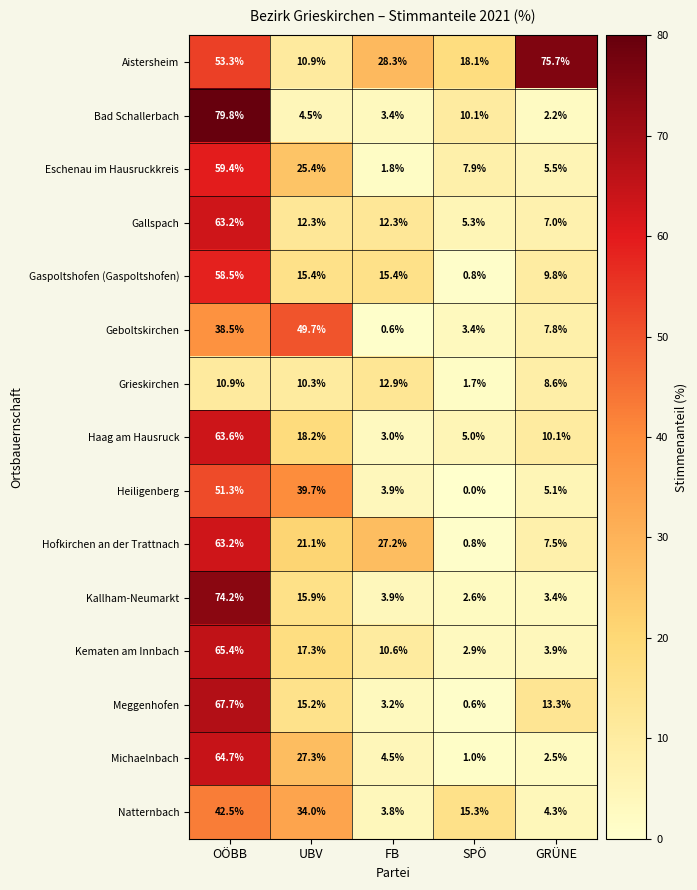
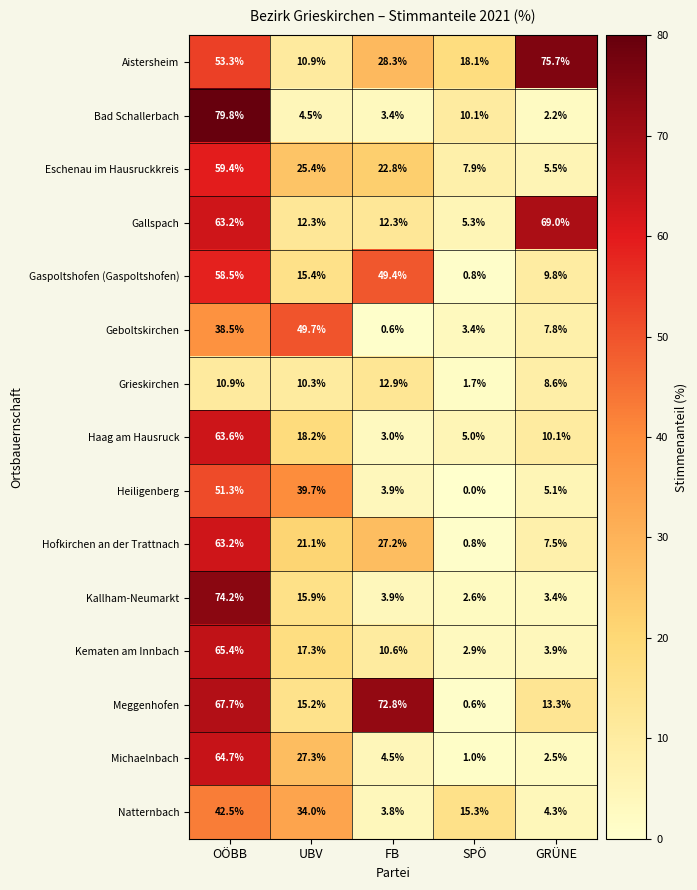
Eschenau im Hausruckkreis, FB: 1.8% -> 22.8%
Gallspach, GRÜNE: 7.0% -> 69.0%
Gaspoltshofen (Gaspoltshofen), FB: 15.4% -> 49.4%
Meggenhofen, FB: 3.2% -> 72.8%
